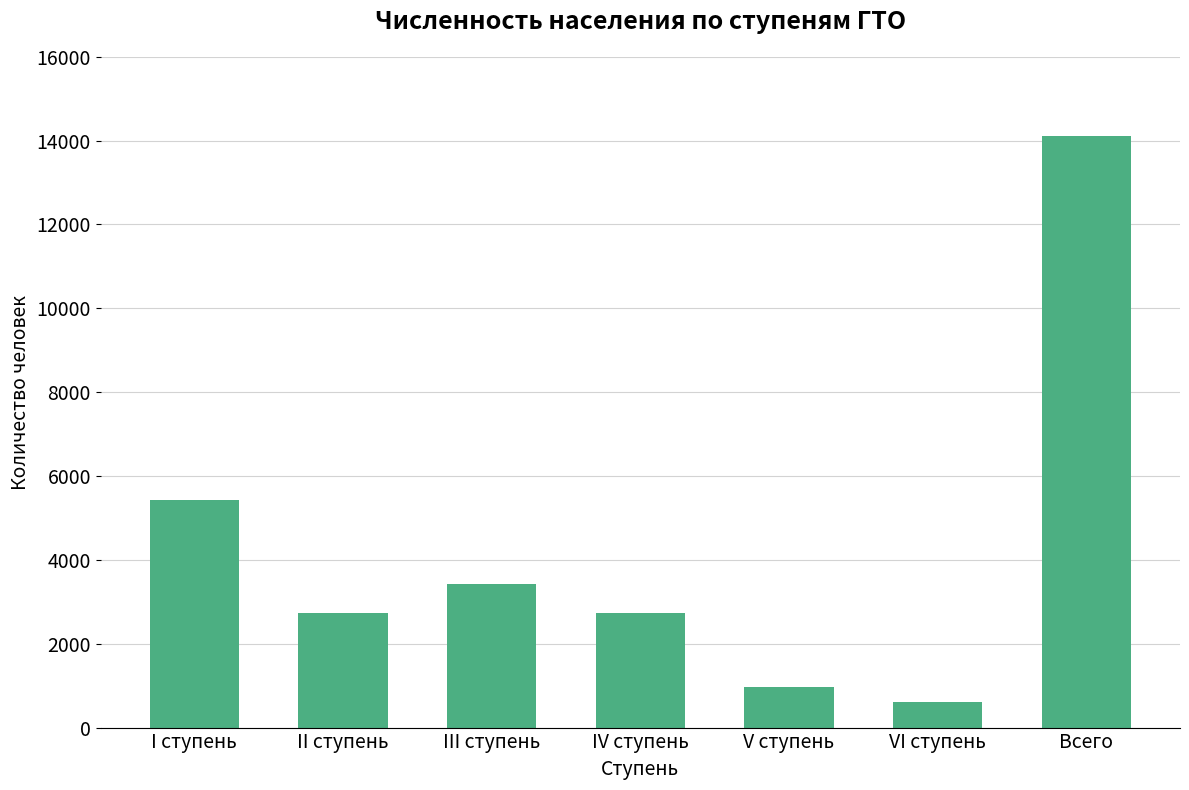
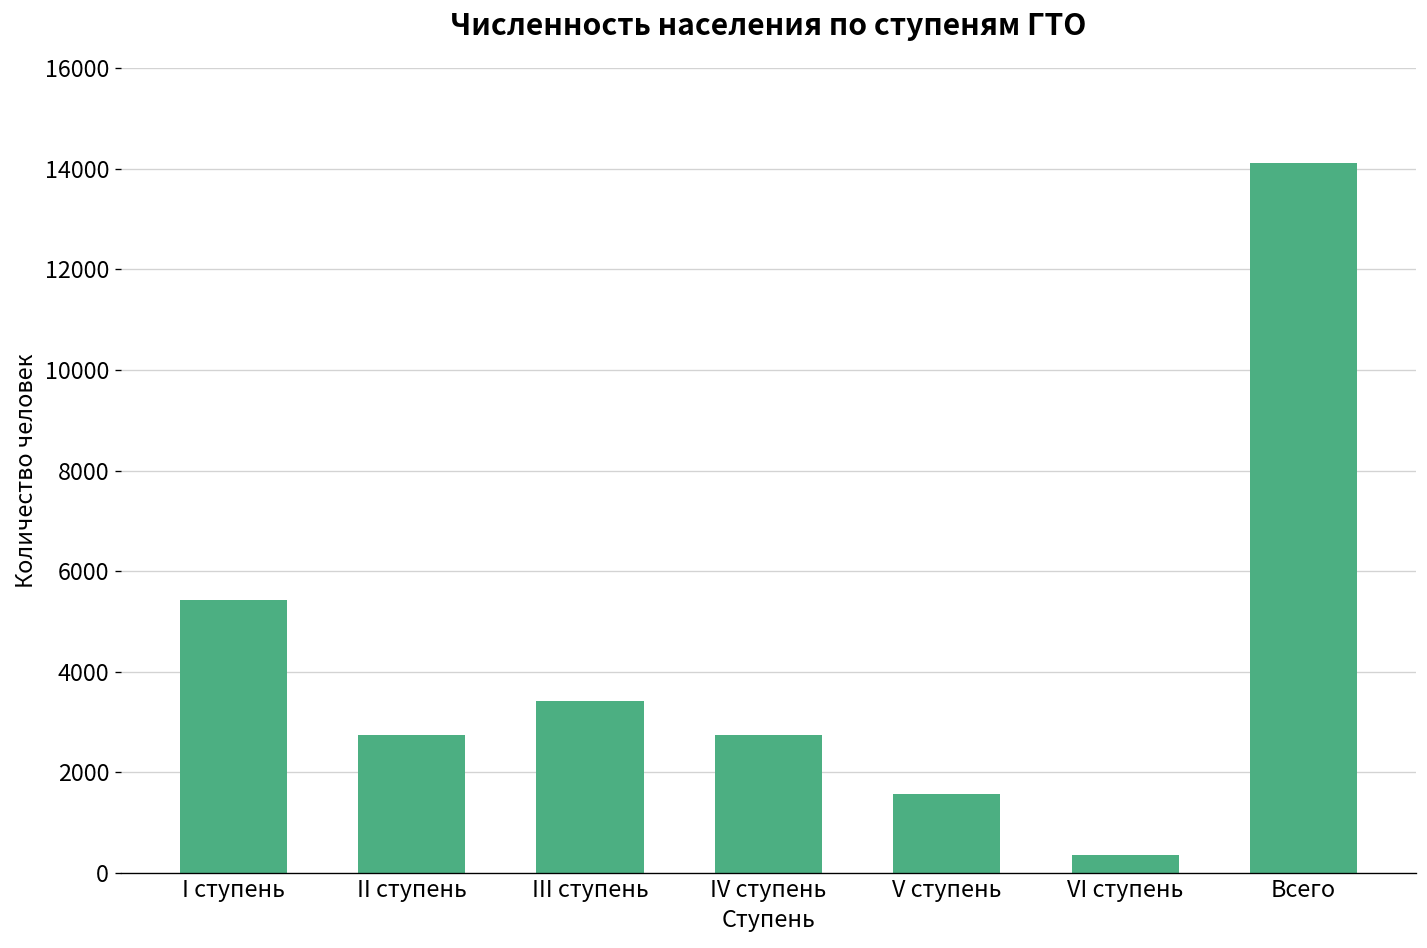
V ступень: 1000 -> 1600
VI ступень: 600 -> 400
